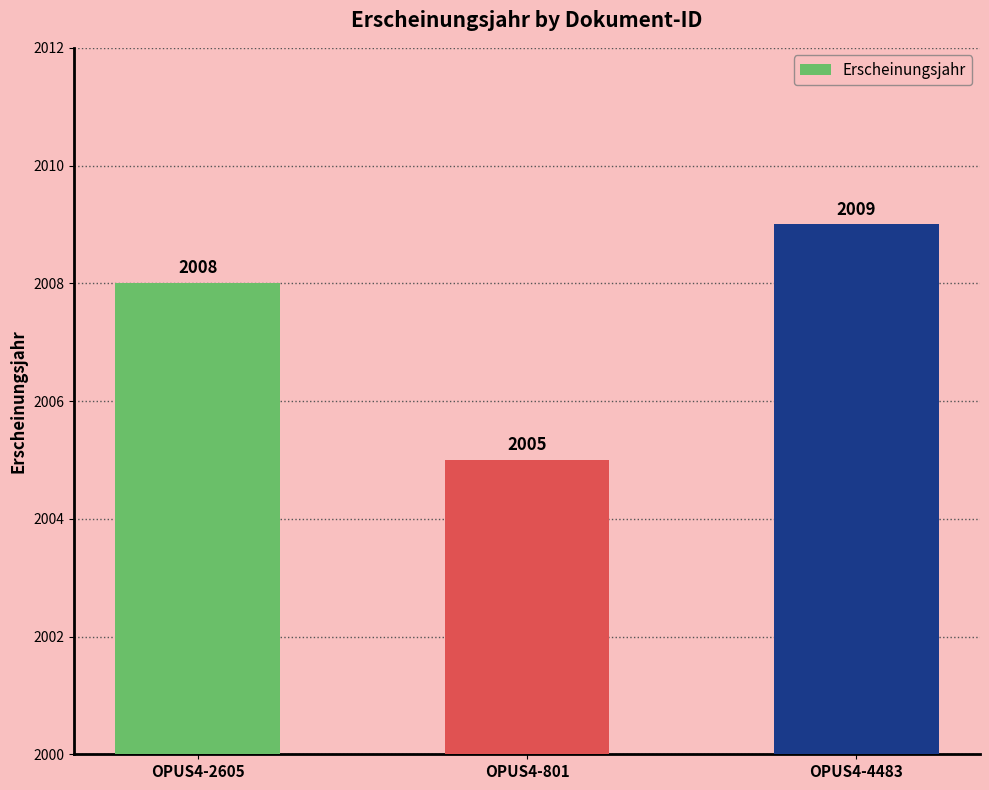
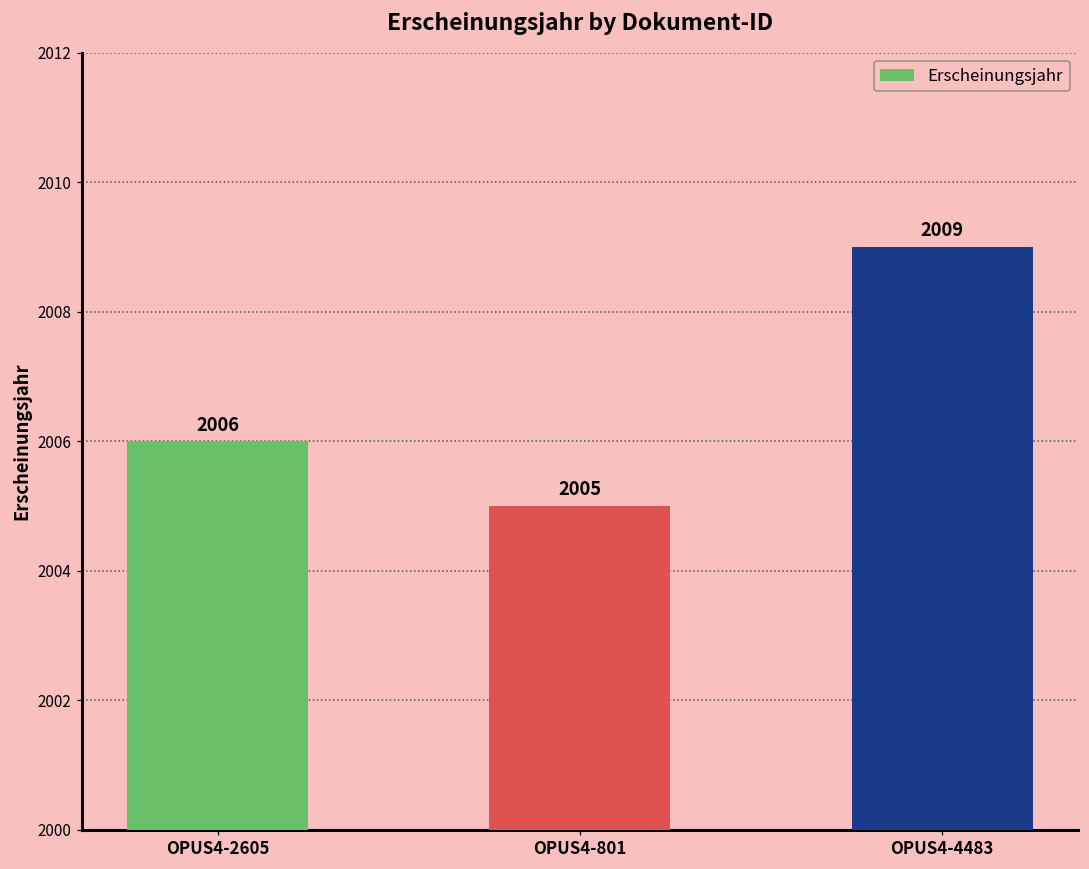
OPUS4-2605: 2008 -> 2006
